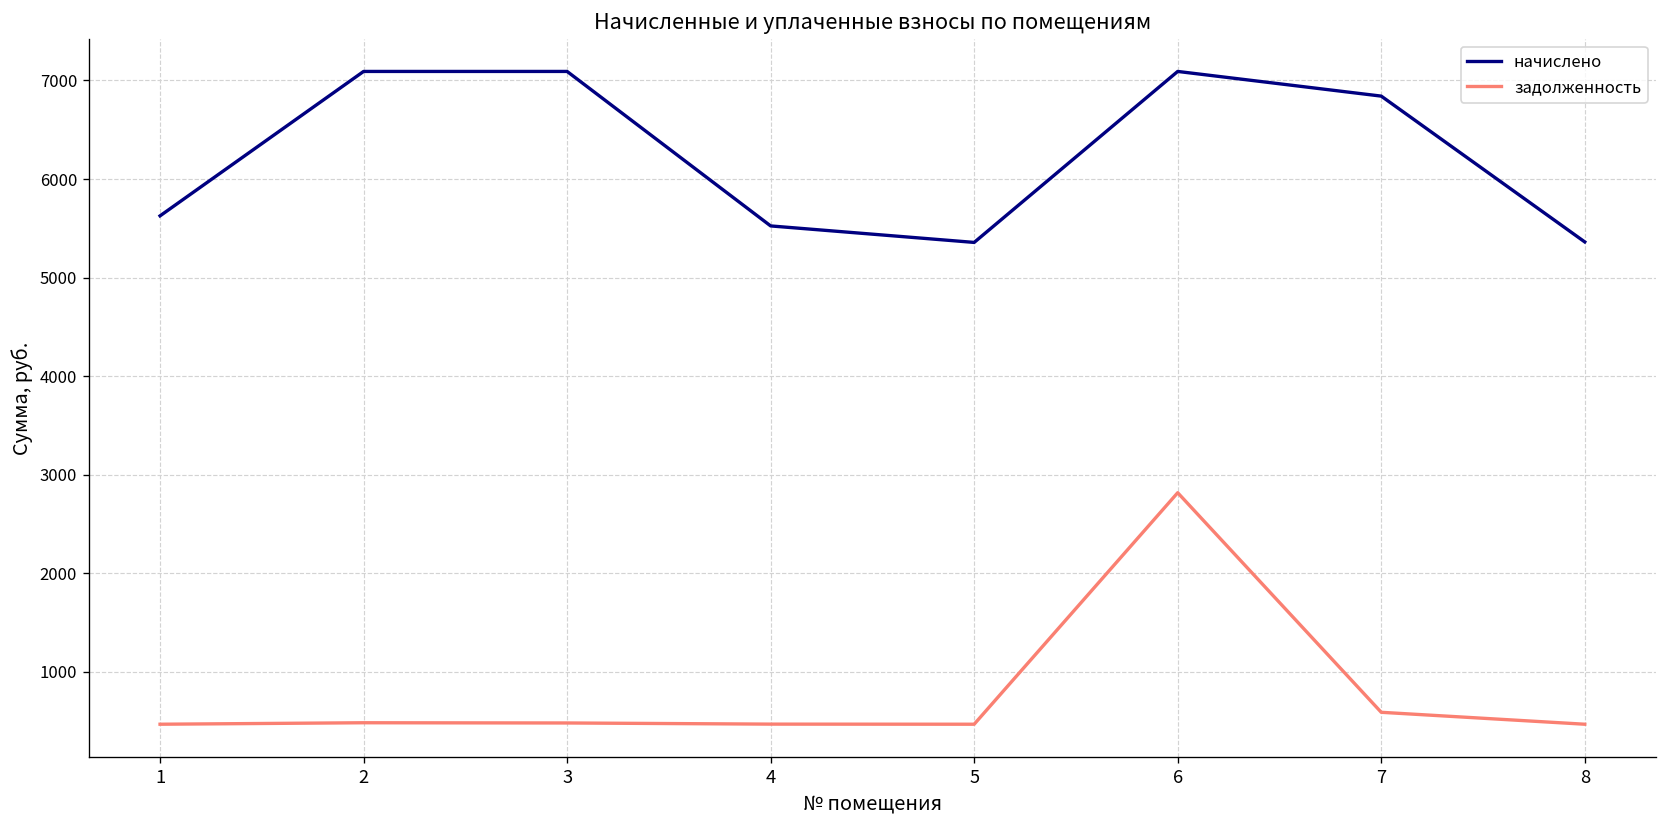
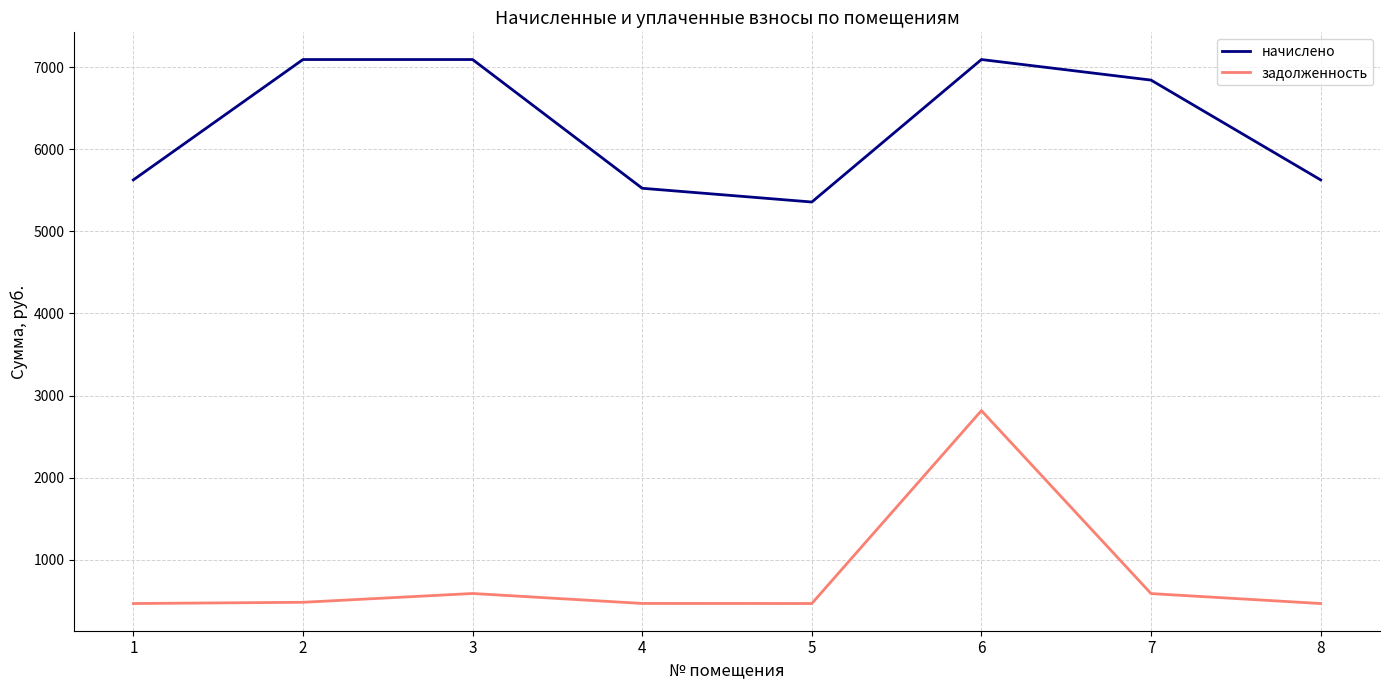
задолженность, 3: 500 -> 600
начислено, 8: 5400 -> 5600
